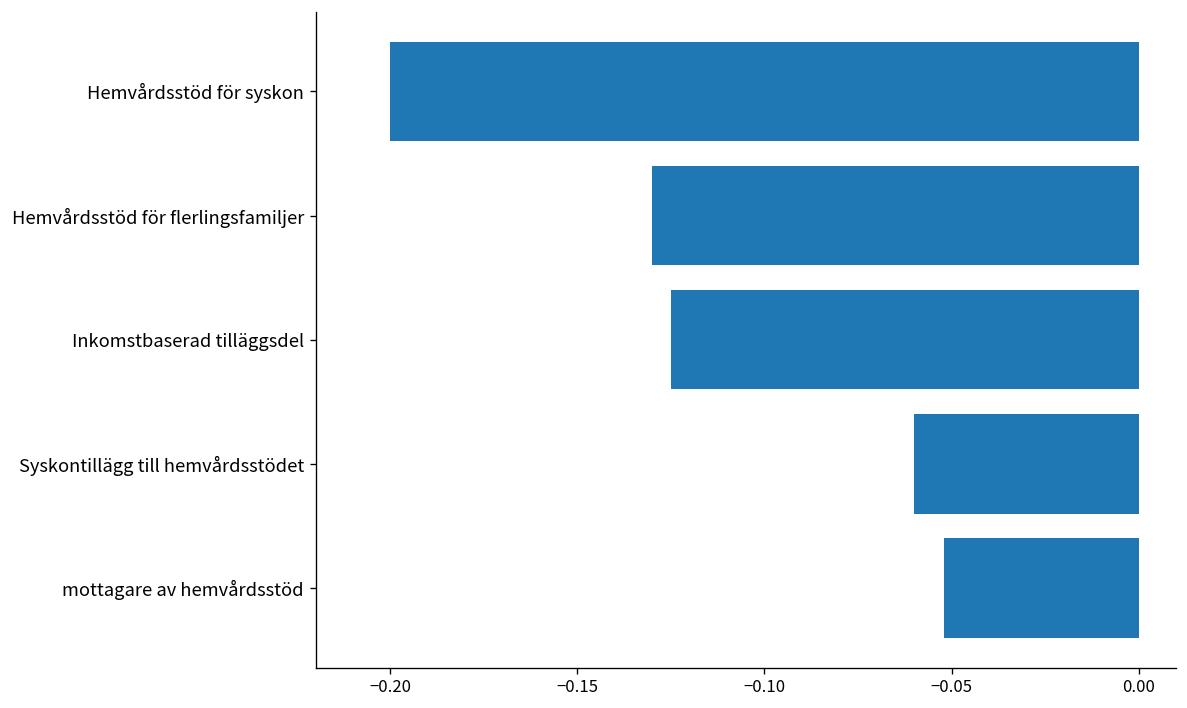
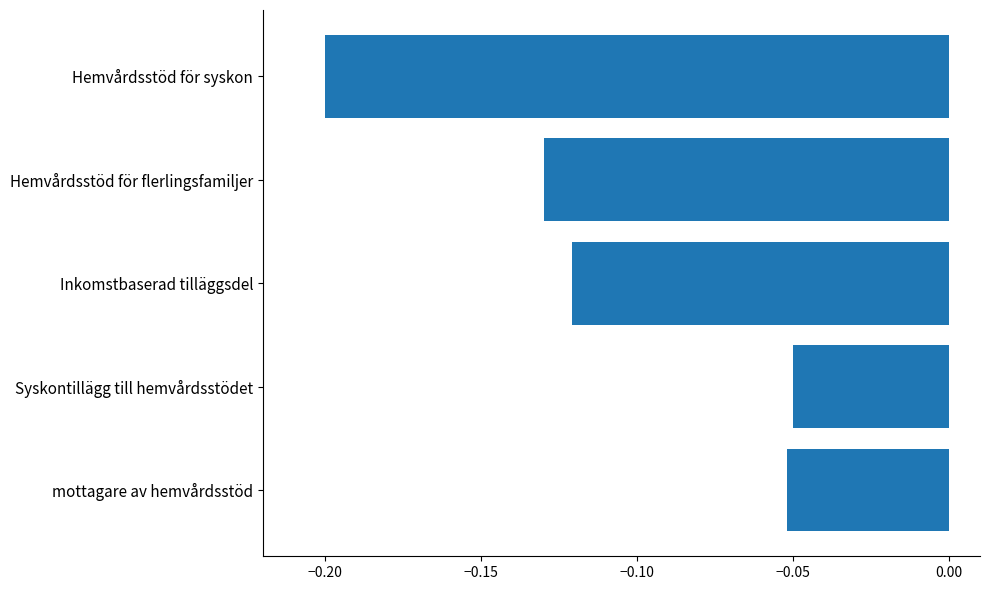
Inkomstbaserad tilläggsdel: -0.125 -> -0.121
Syskontillägg till hemvårdsstödet: -0.06 -> -0.05
